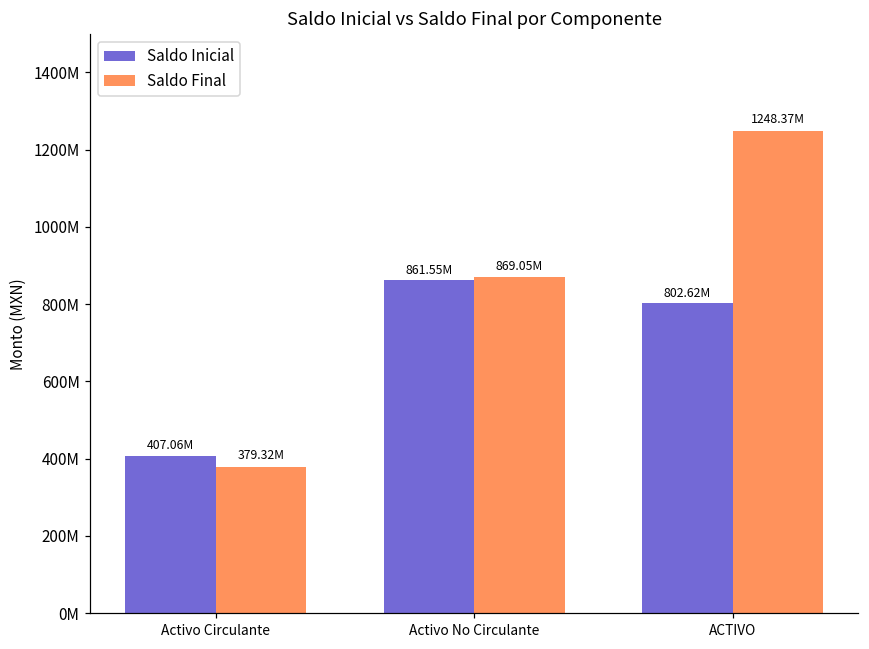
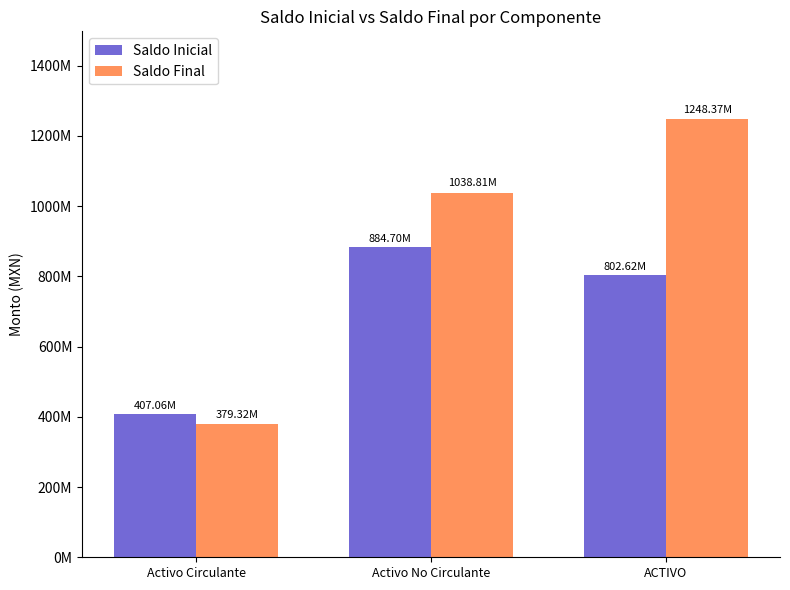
Saldo Inicial, Activo No Circulante: 861.55M -> 884.70M
Saldo Final, Activo No Circulante: 869.05M -> 1038.81M
